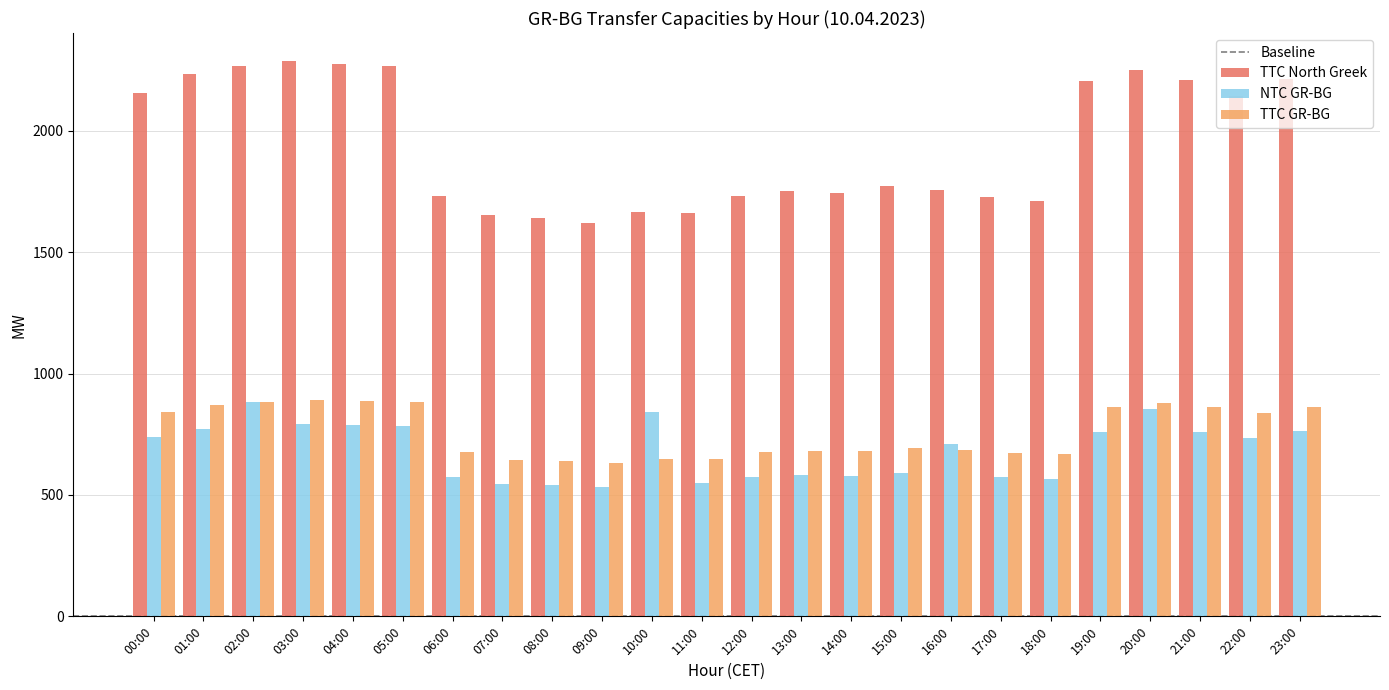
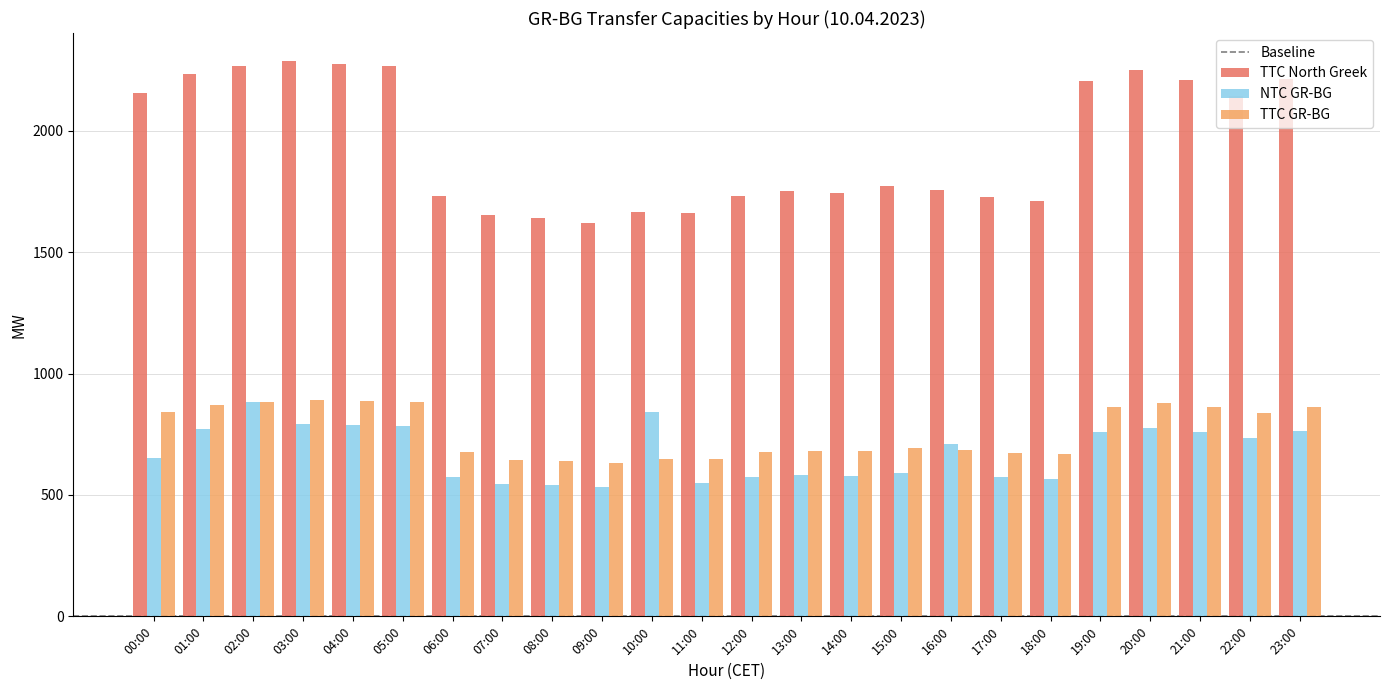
NTC GR-BG, 00:00: 740 -> 650
NTC GR-BG, 20:00: 860 -> 780
